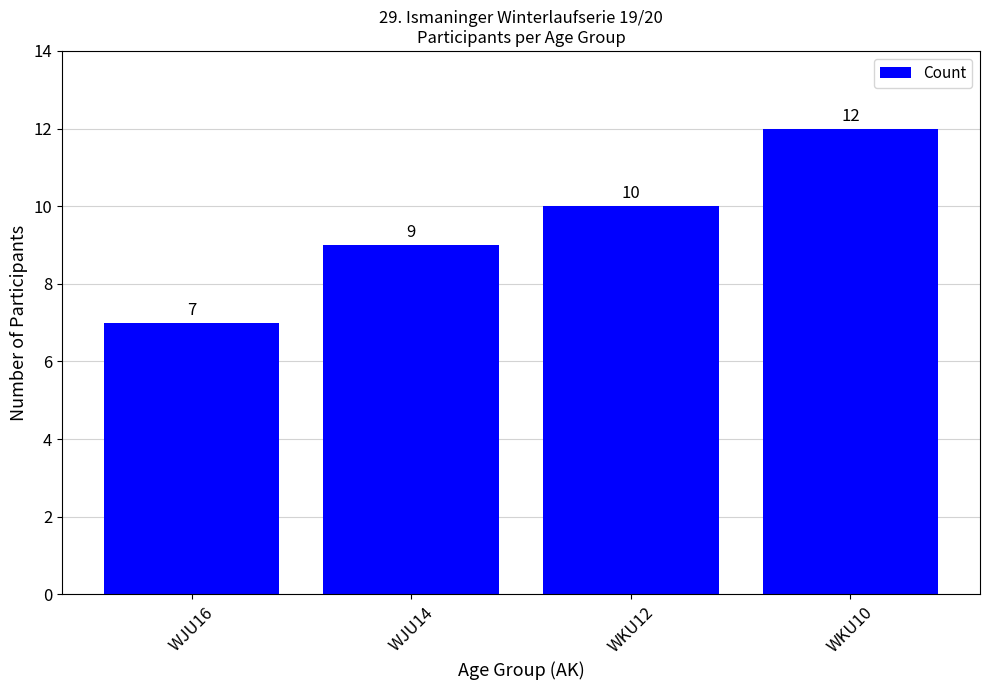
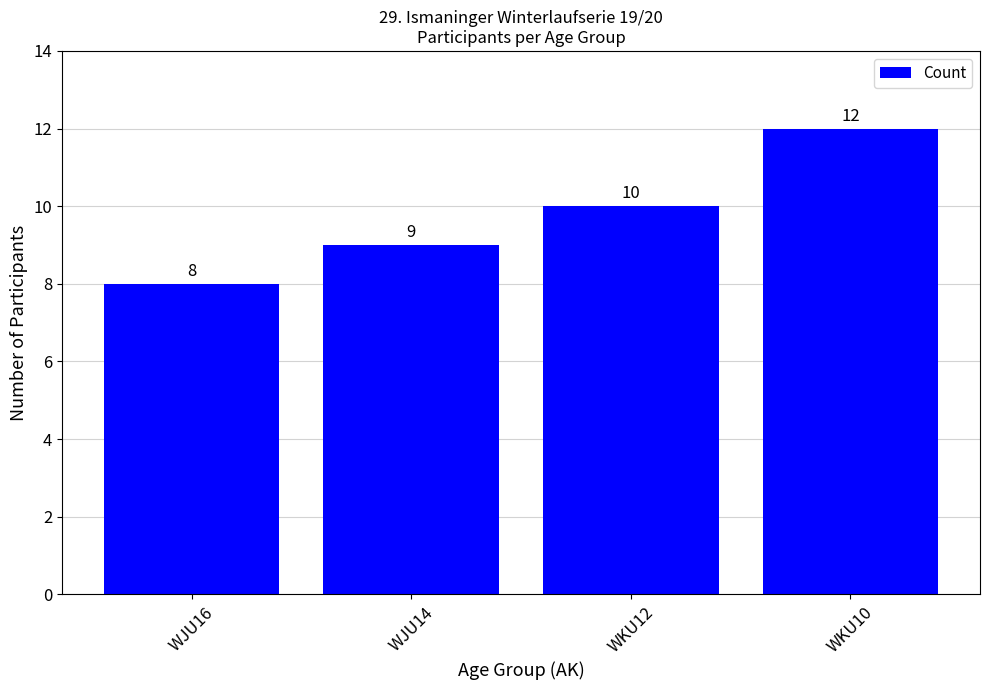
WJU16: 7 -> 8
